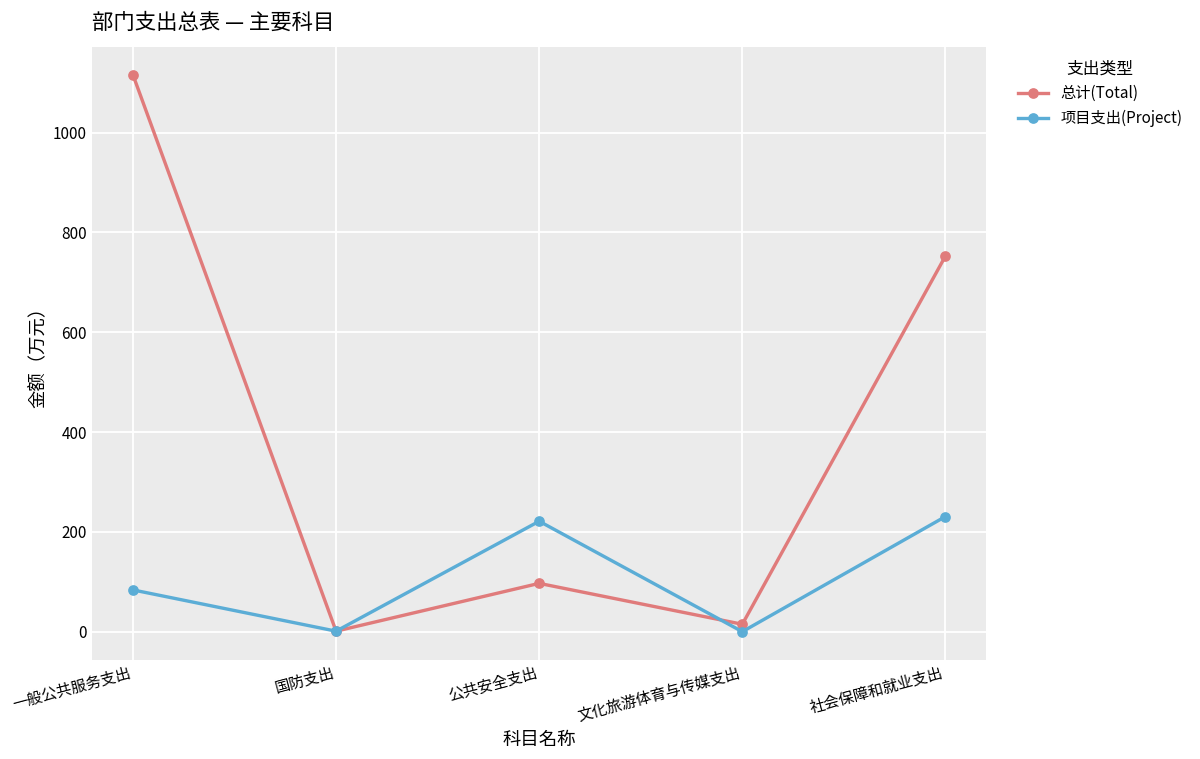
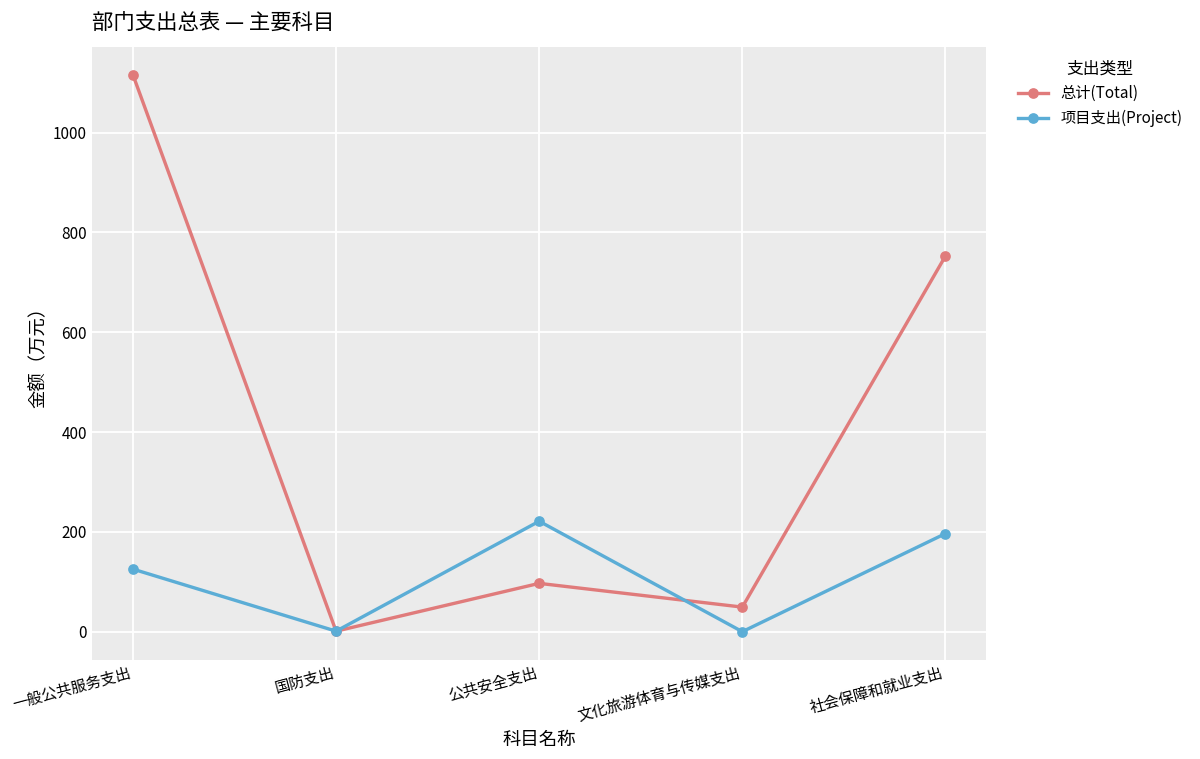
项目支出(Project), 一般公共服务支出: 80 -> 130
总计(Total), 文化旅游体育与传媒支出: 10 -> 50
项目支出(Project), 社会保障和就业支出: 230 -> 200
